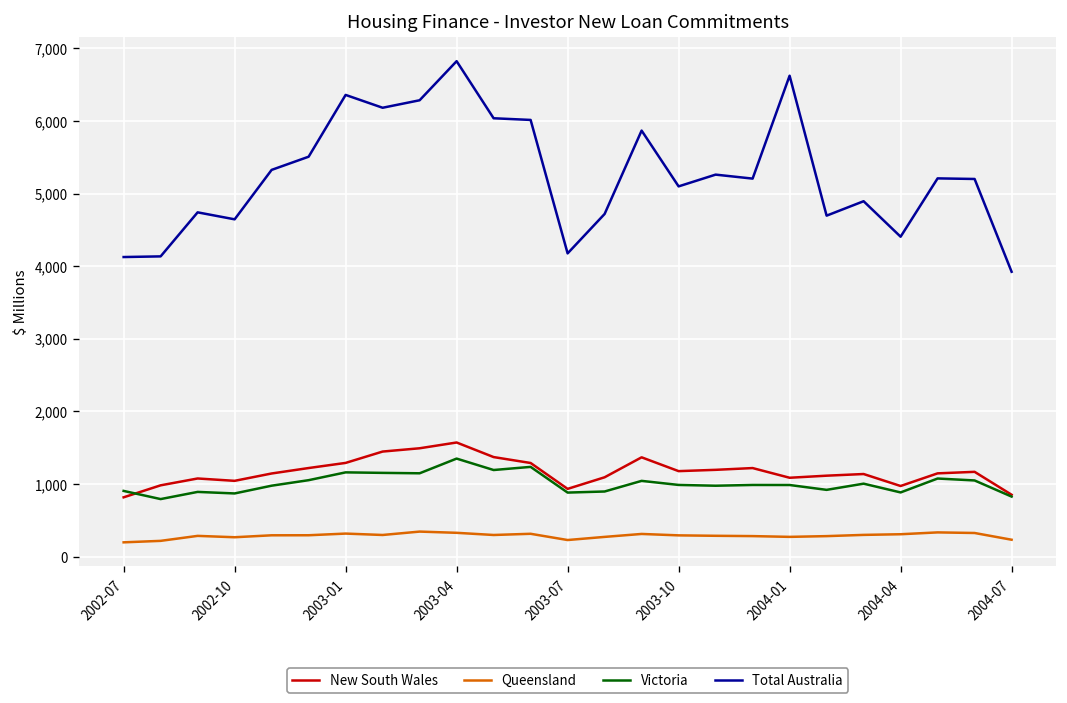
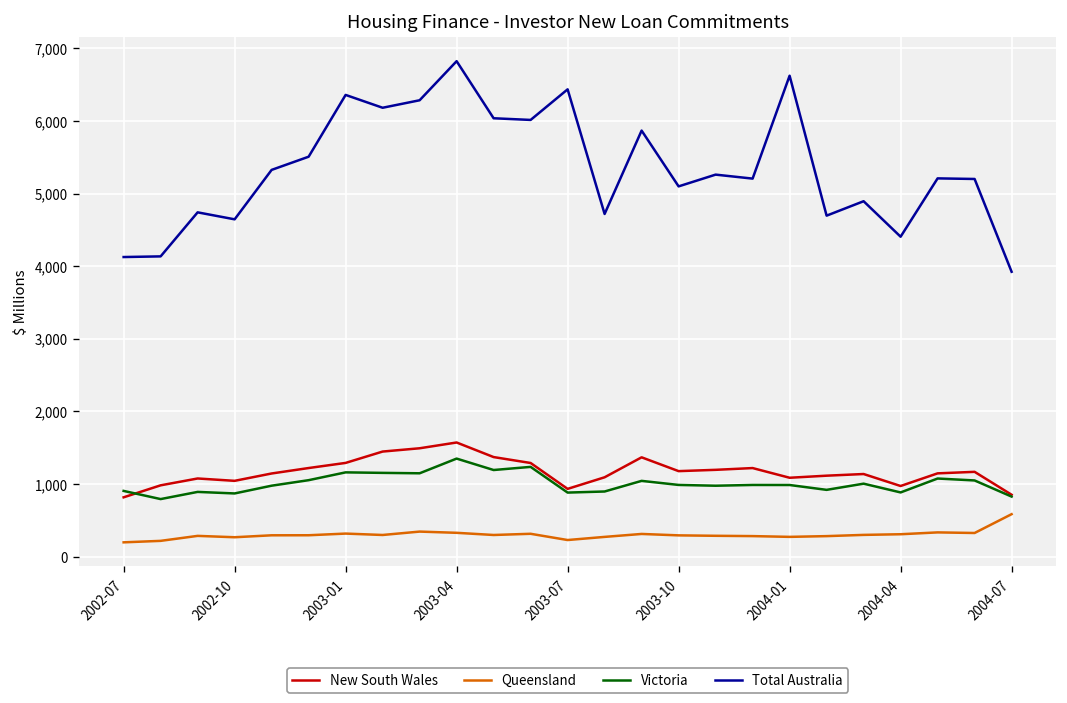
Total Australia, 2003-07: 4,200 -> 6,400
Queensland, 2004-07: 200 -> 600
